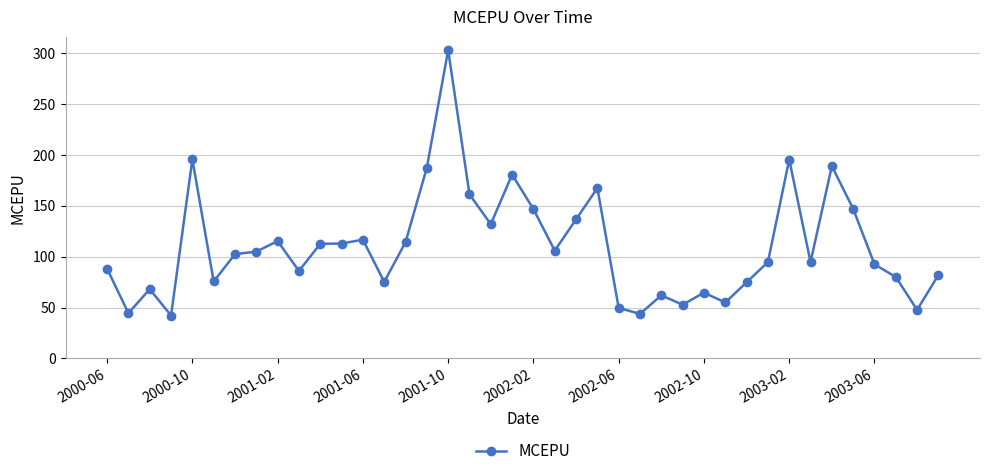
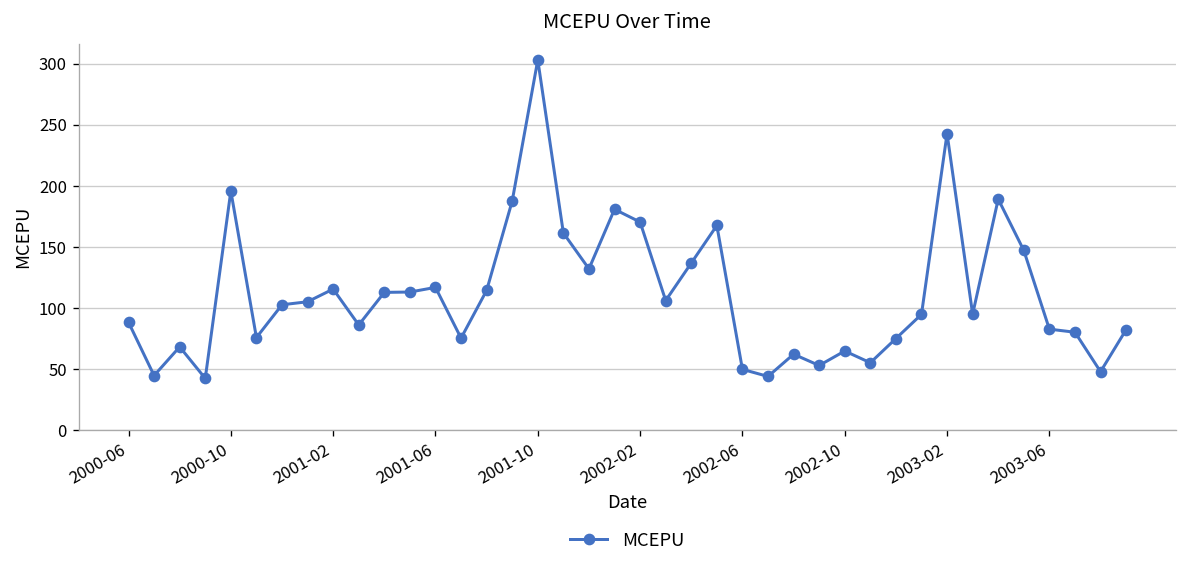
2002-02: 147 -> 170
2003-02: 196 -> 243
2003-06: 93 -> 83
